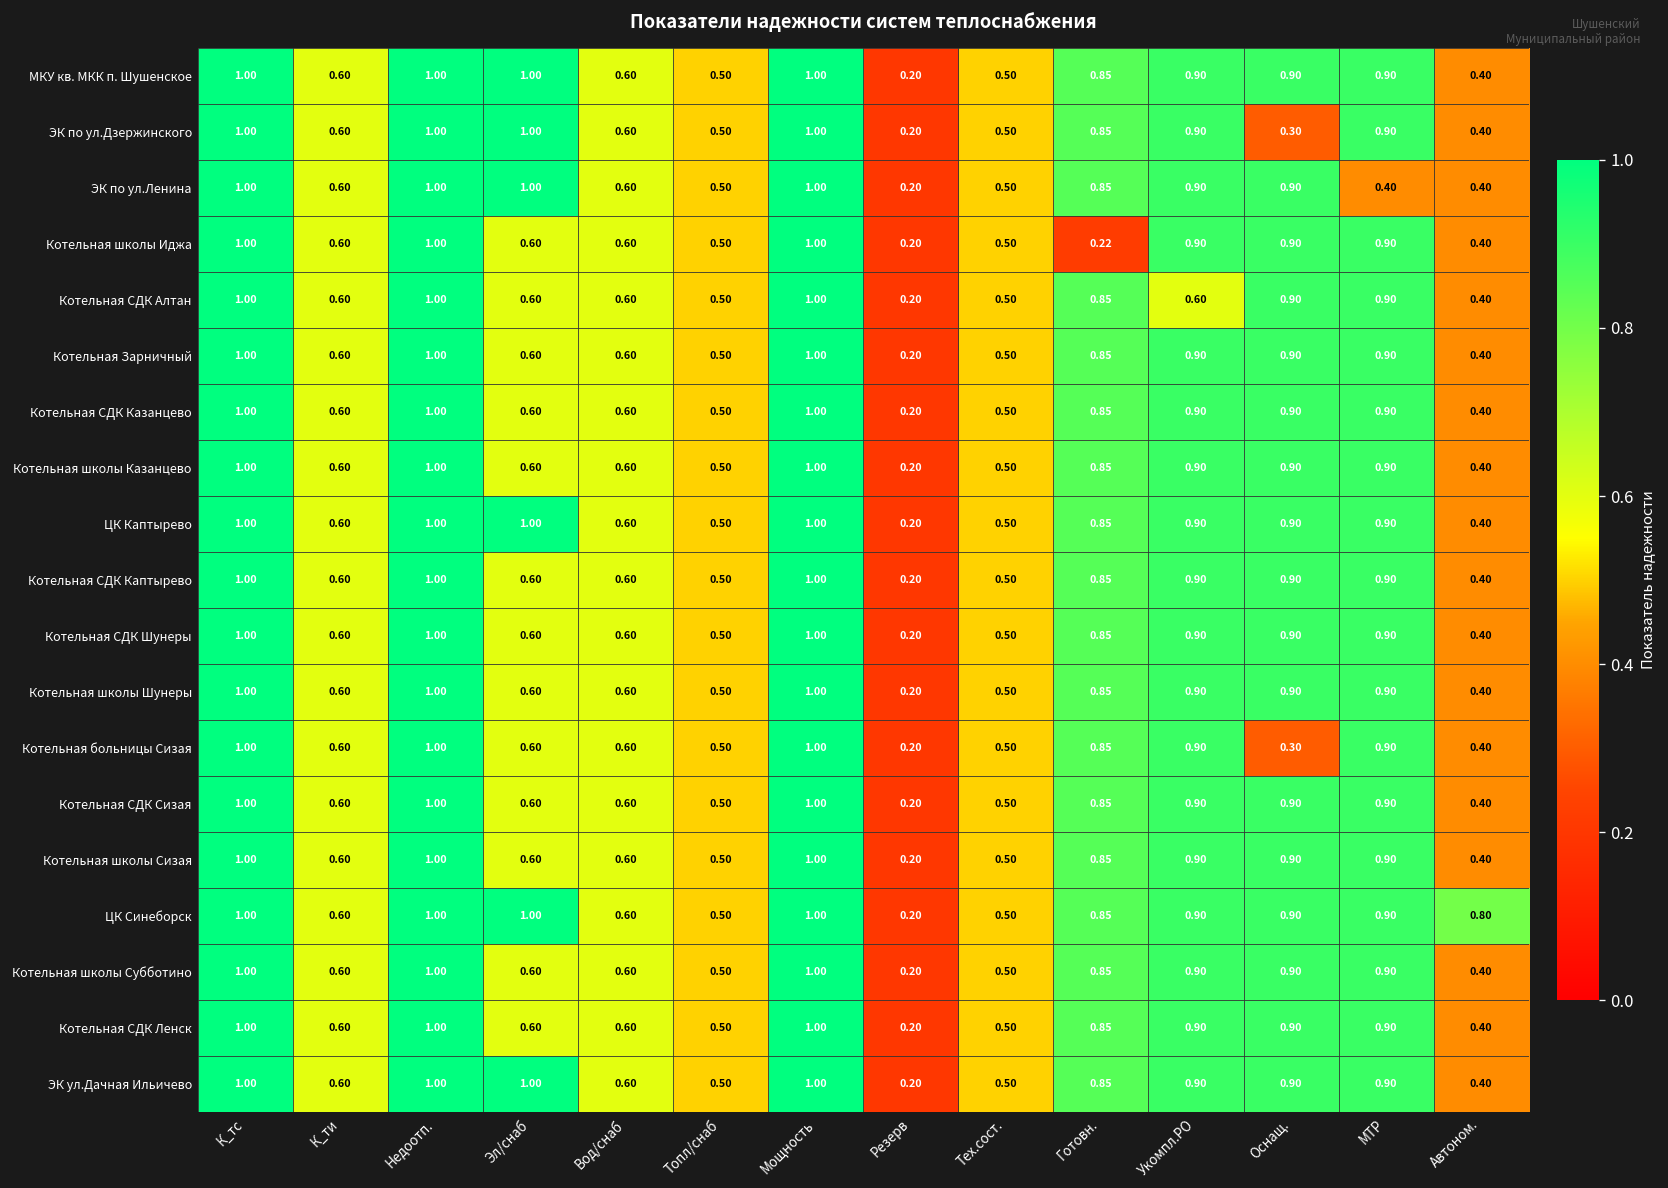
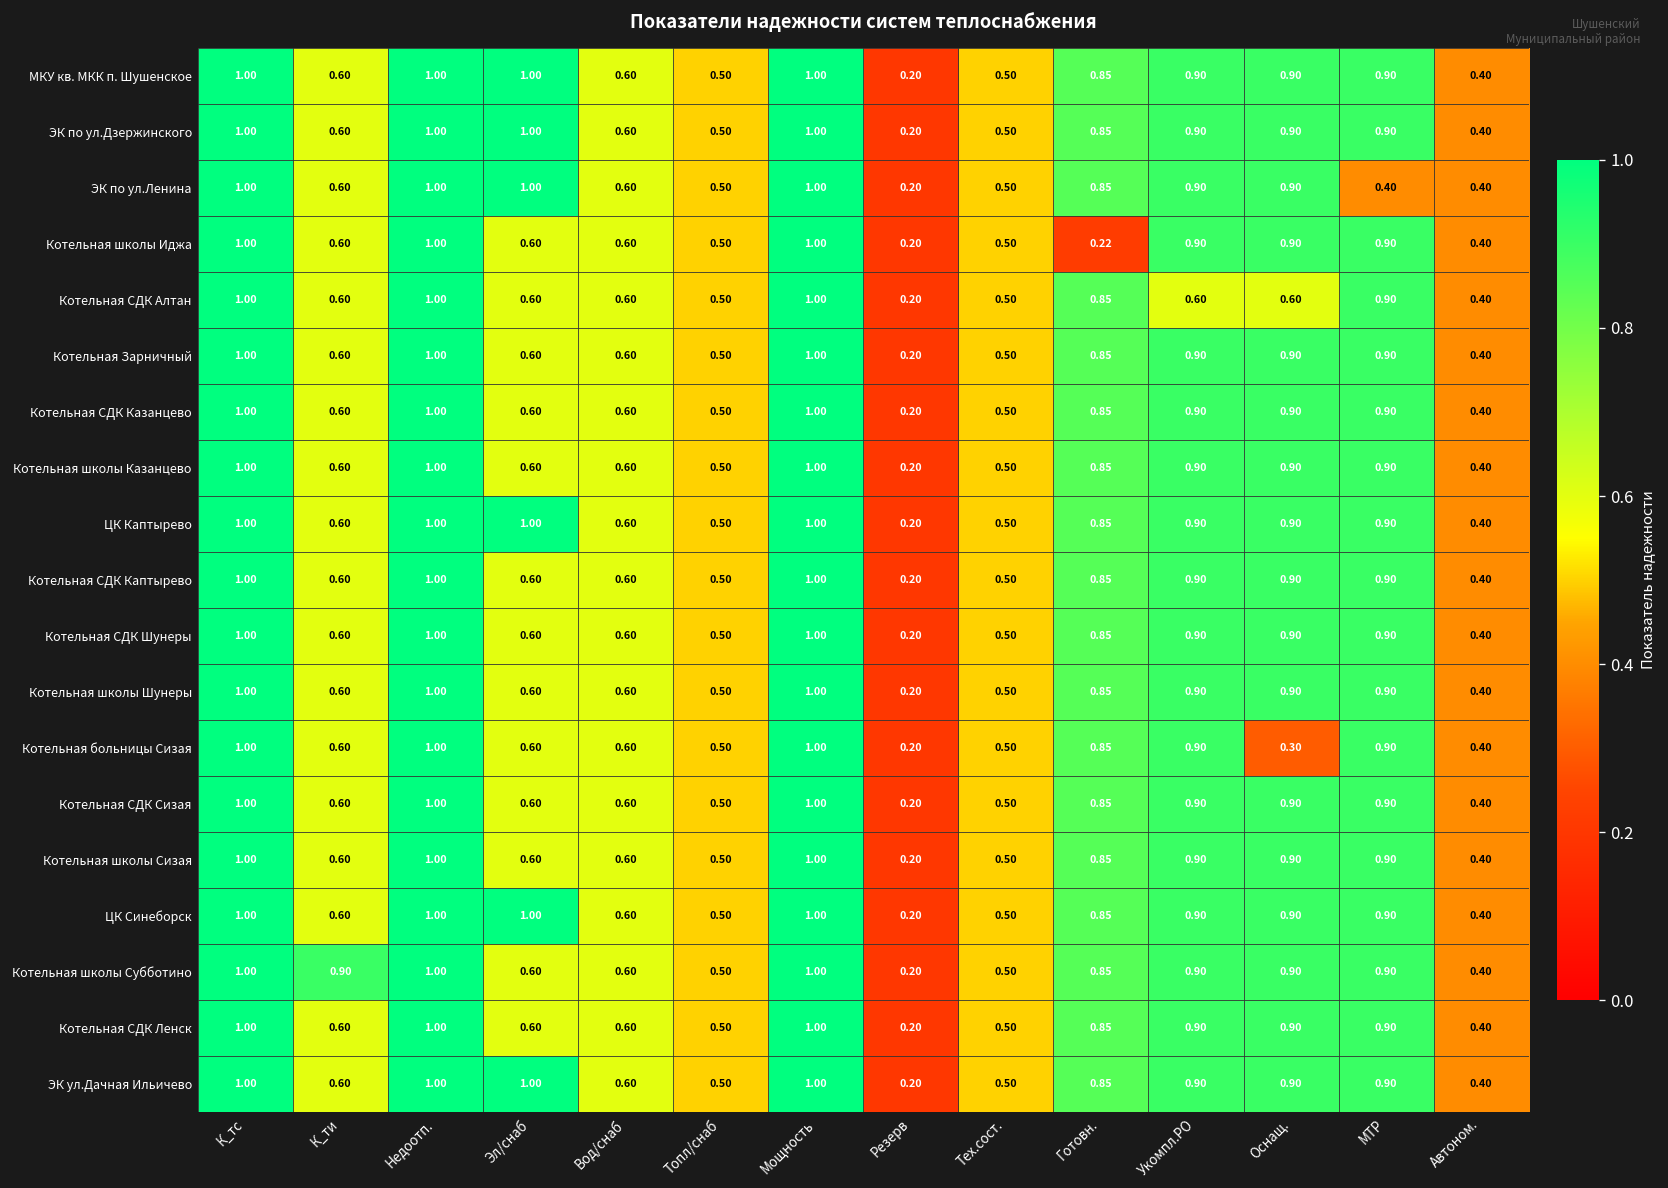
ЭК по ул.Дзержинского, Оснащ.: 0.30 -> 0.90
Котельная СДК Алтан, Оснащ.: 0.90 -> 0.60
ЦК Синеборск, Автоном.: 0.80 -> 0.40
Котельная школы Субботино, К_ти: 0.60 -> 0.90
